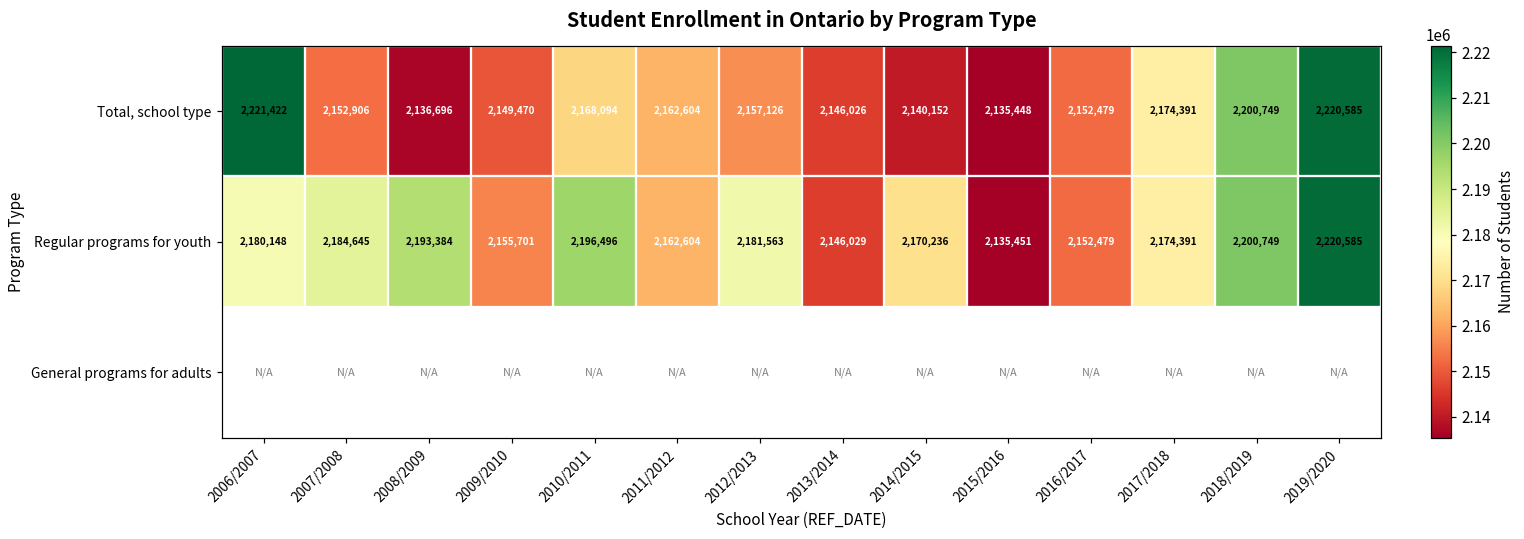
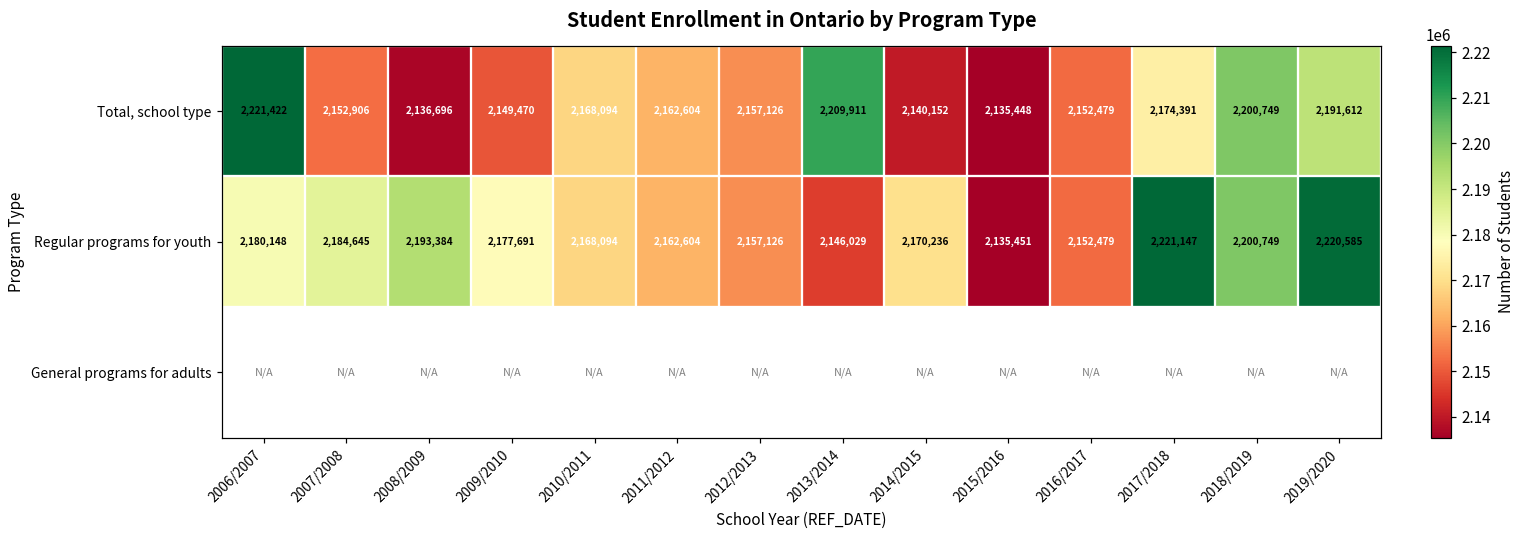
Total, school type, 2013/2014: 2,146,026 -> 2,209,911
Total, school type, 2019/2020: 2,220,585 -> 2,191,612
Regular programs for youth, 2009/2010: 2,155,701 -> 2,177,691
Regular programs for youth, 2010/2011: 2,196,496 -> 2,168,094
Regular programs for youth, 2012/2013: 2,181,563 -> 2,157,126
Regular programs for youth, 2017/2018: 2,174,391 -> 2,221,147
